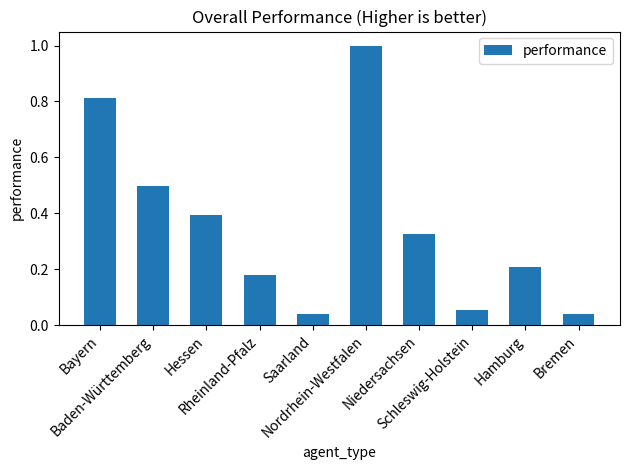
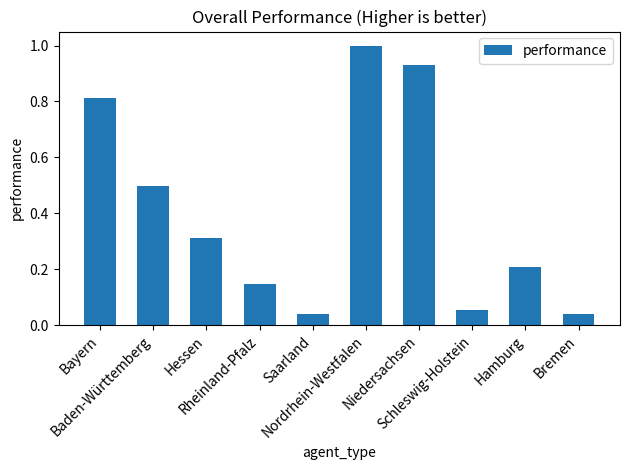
Hessen: 0.39 -> 0.31
Rheinland-Pfalz: 0.18 -> 0.15
Niedersachsen: 0.33 -> 0.93
